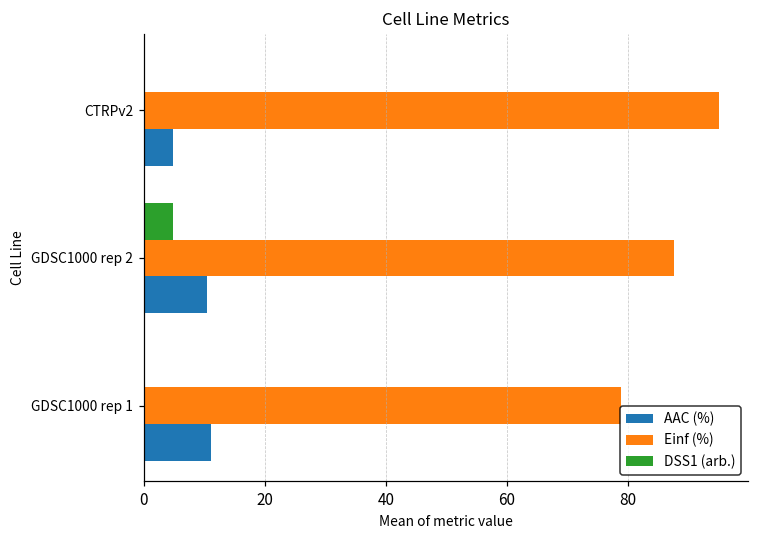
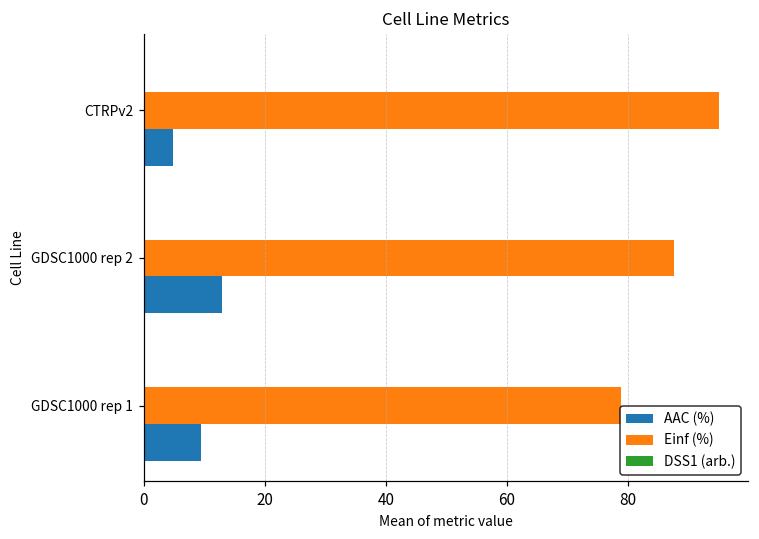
DSS1 (arb.), GDSC1000 rep 2: 5 -> 0
AAC (%), GDSC1000 rep 2: 10 -> 13
AAC (%), GDSC1000 rep 1: 11 -> 10
